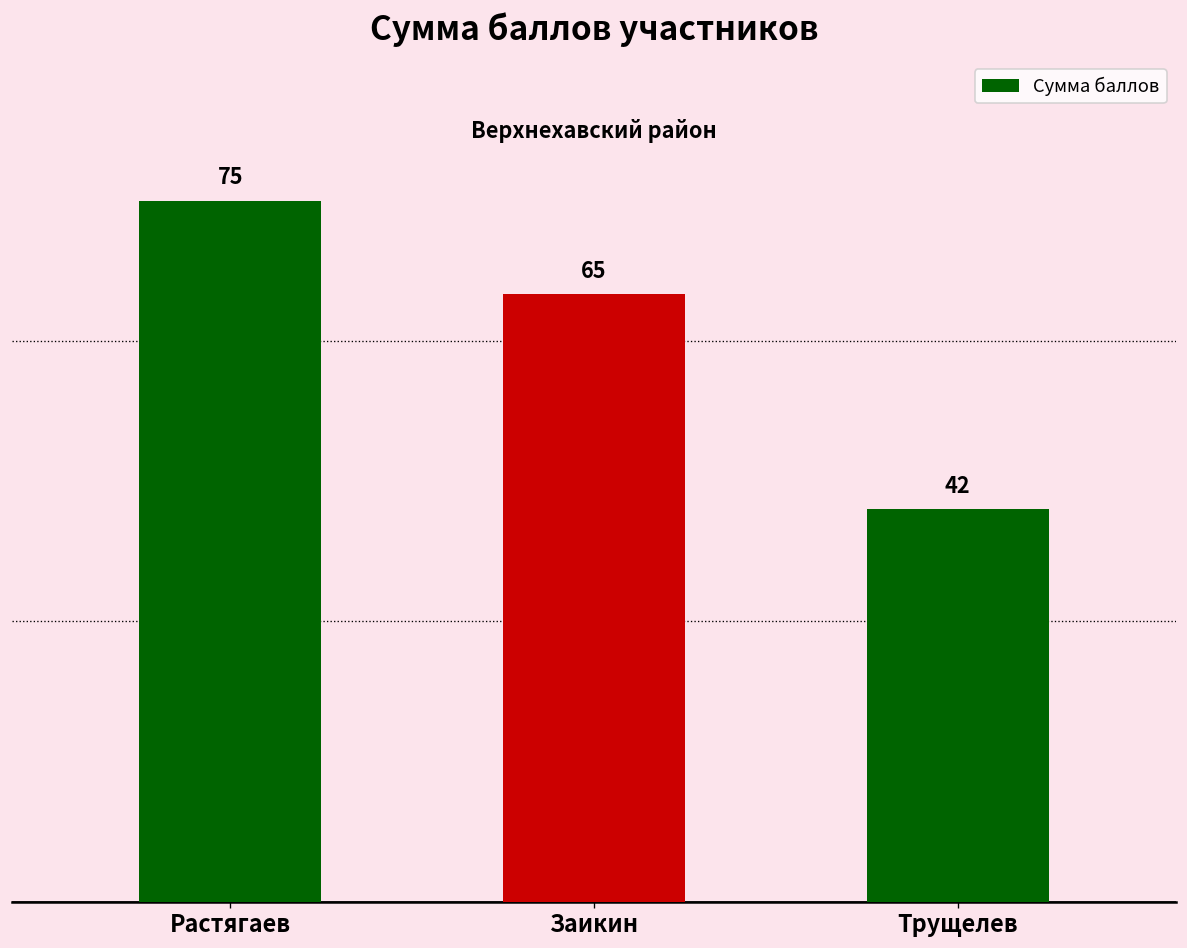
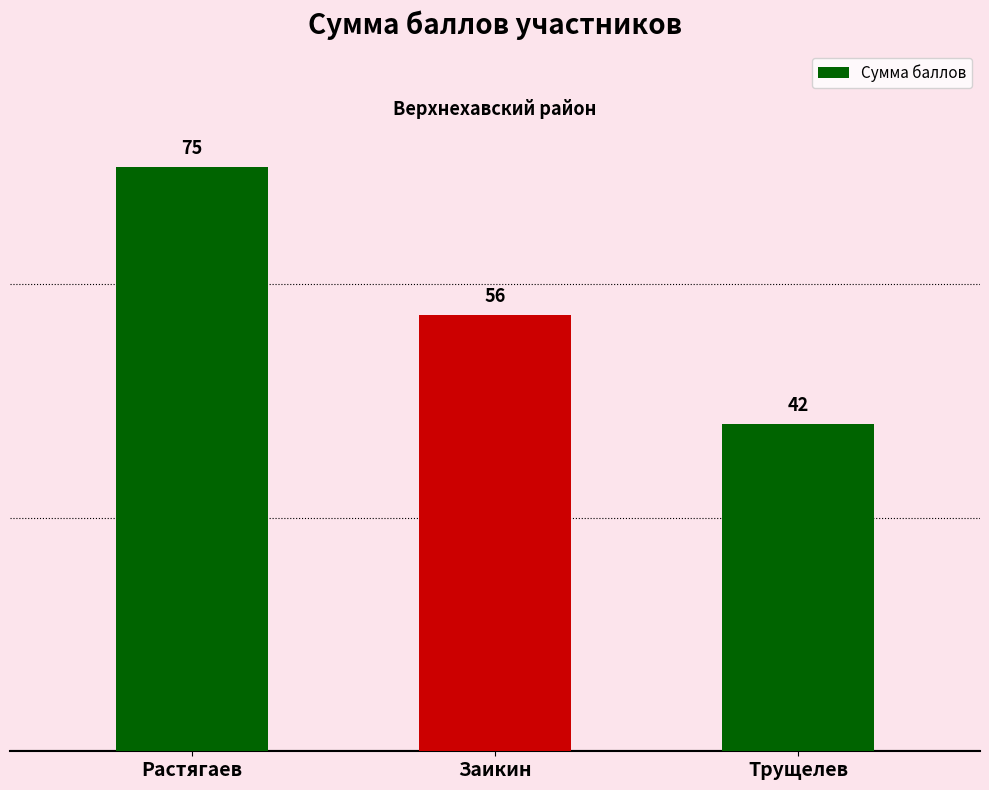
Заикин: 65 -> 56
